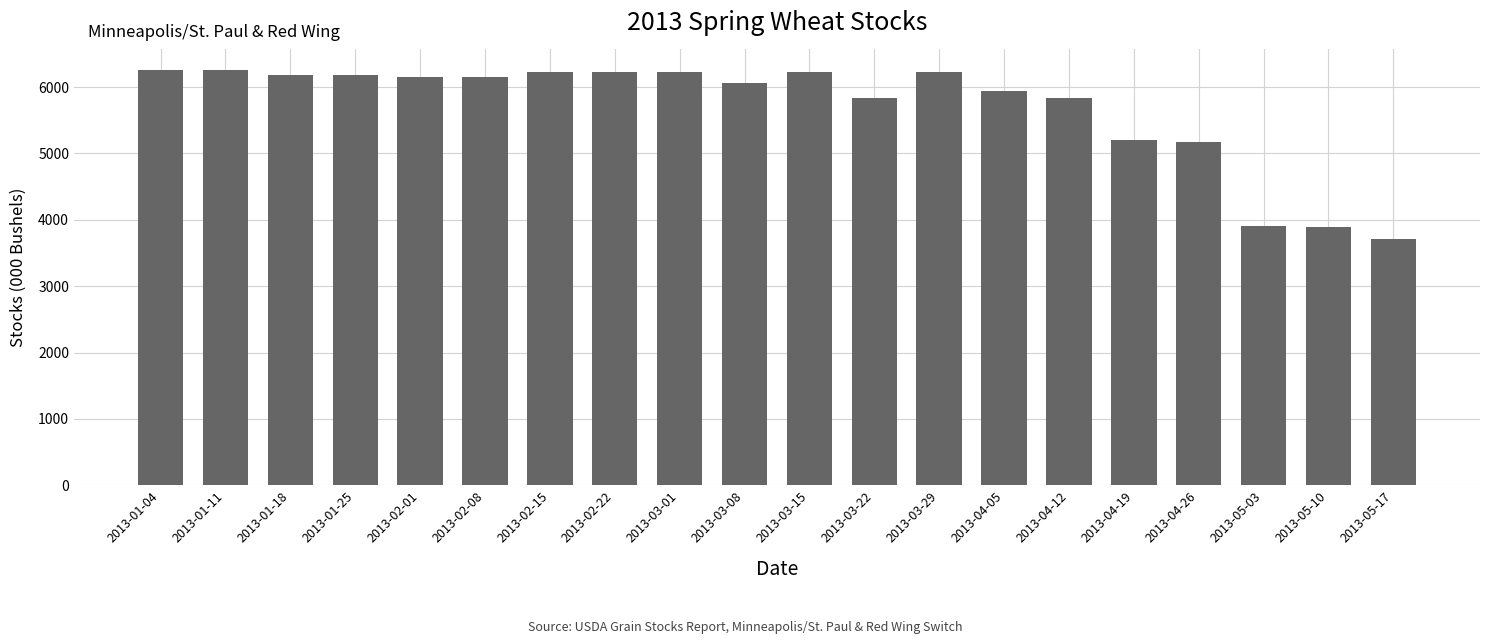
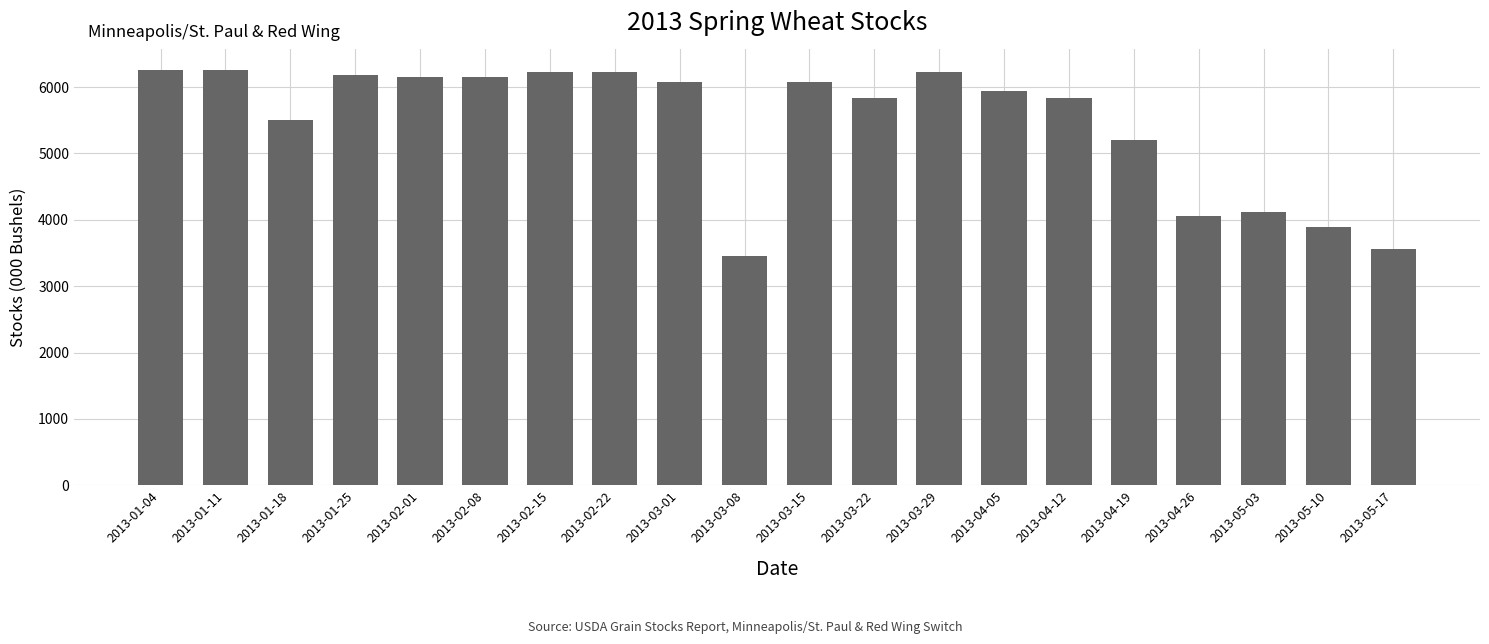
2013-01-18: 6200 -> 5500
2013-03-01: 6200 -> 6100
2013-03-08: 6100 -> 3500
2013-03-15: 6200 -> 6100
2013-04-26: 5200 -> 4100
2013-05-03: 3900 -> 4100
2013-05-17: 3700 -> 3600
